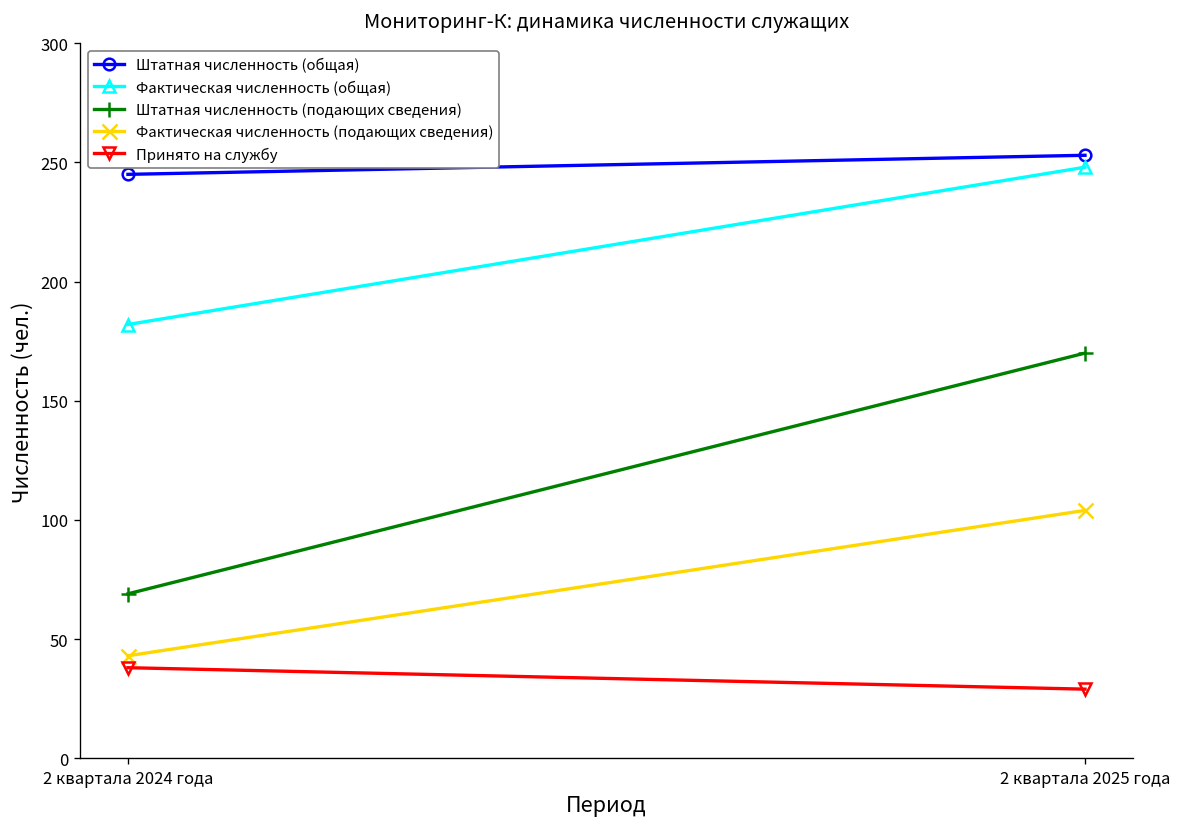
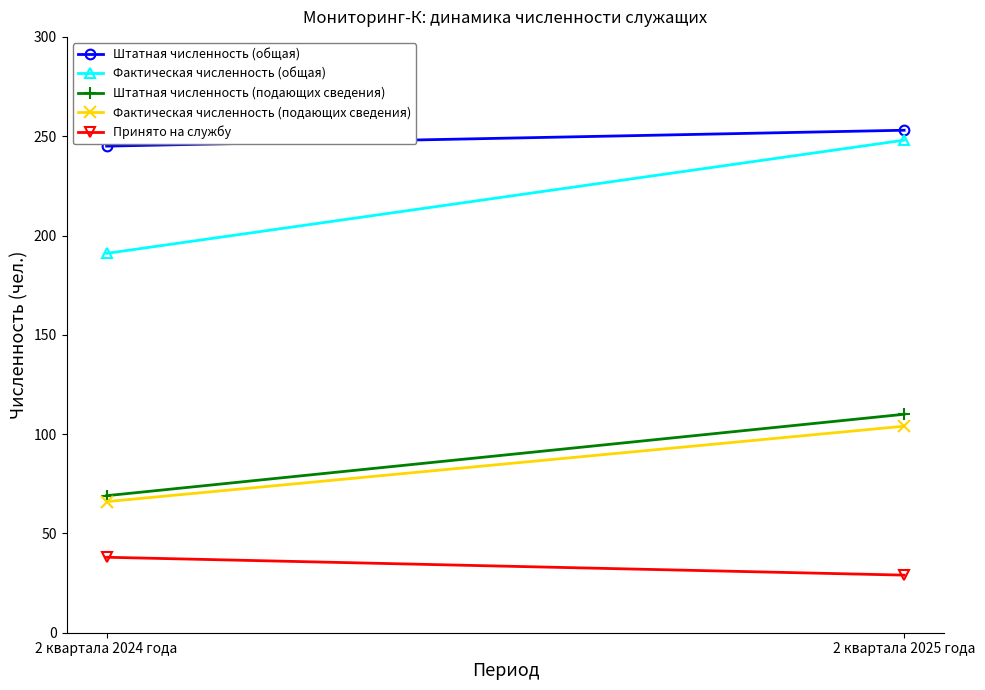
Фактическая численность (общая), 2 квартала 2024 года: 182 -> 191
Фактическая численность (подающих сведения), 2 квартала 2024 года: 43 -> 66
Штатная численность (подающих сведения), 2 квартала 2025 года: 170 -> 110
